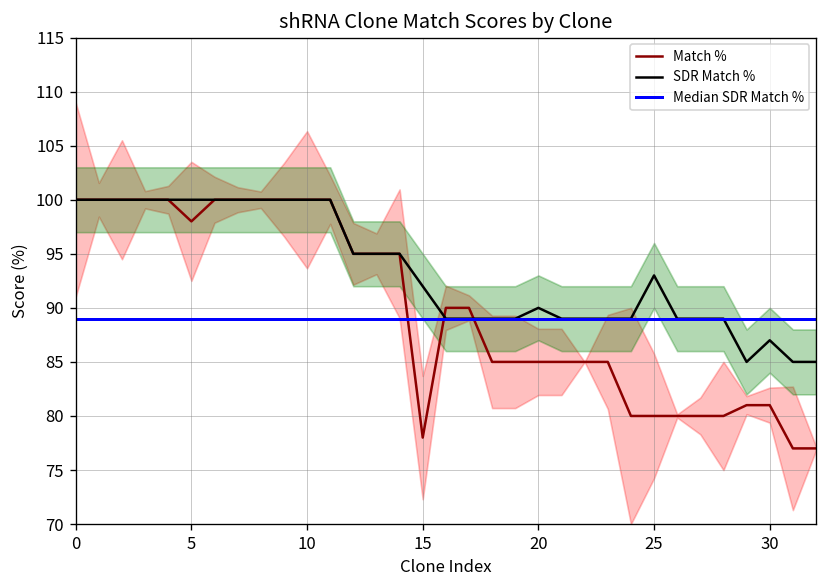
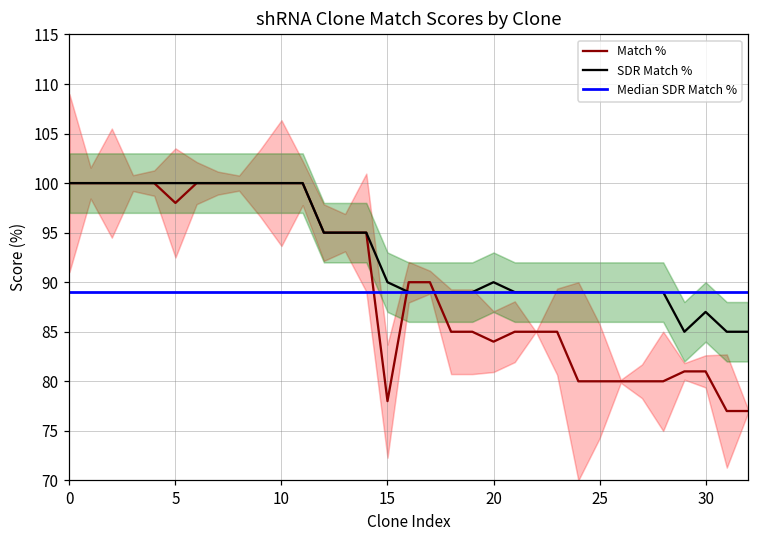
SDR Match %, 15: 92 -> 90
Match %, 20: 85 -> 84
SDR Match %, 25: 93 -> 89
